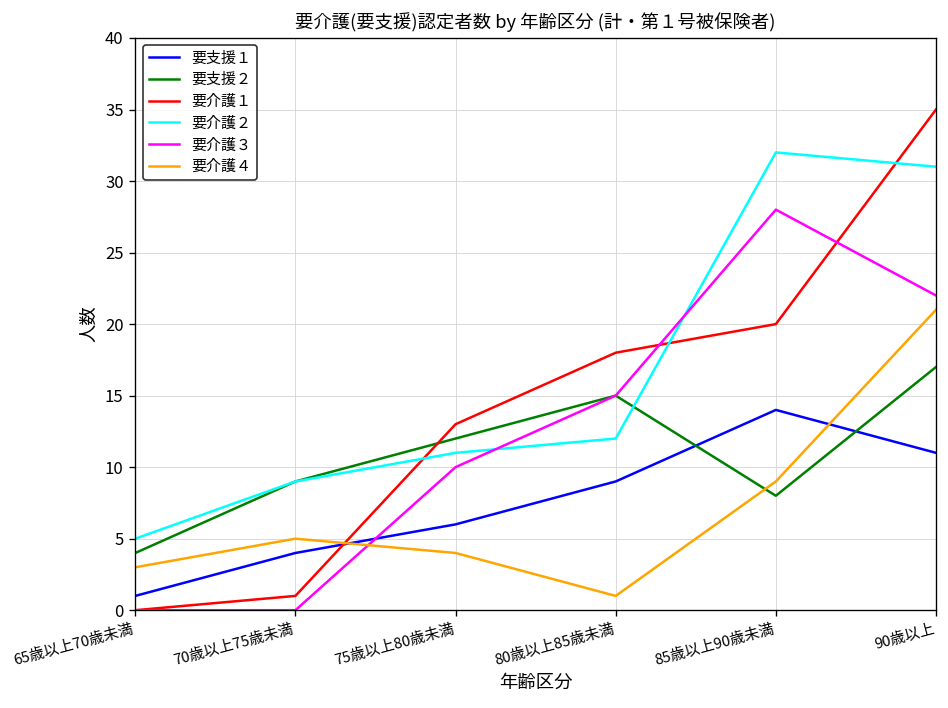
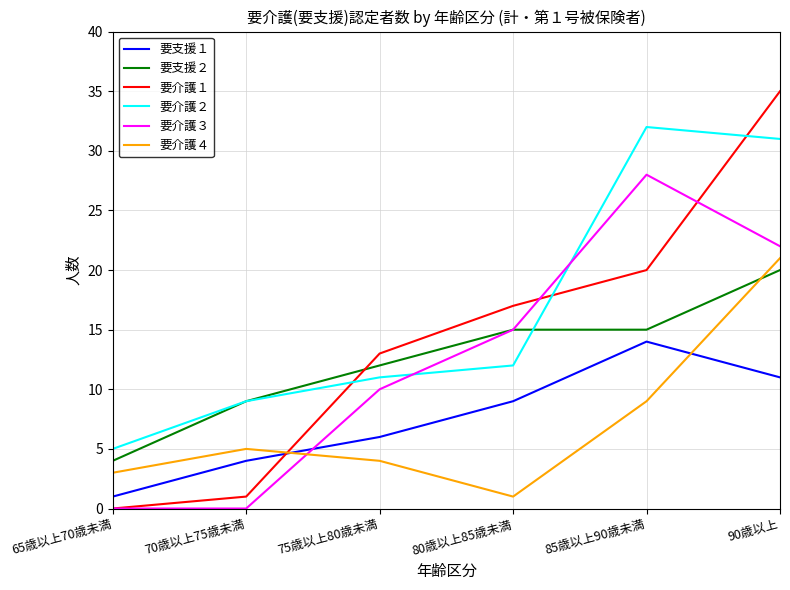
要介護１, 80歳以上85歳未満: 18 -> 17
要支援２, 85歳以上90歳未満: 8 -> 15
要支援２, 90歳以上: 17 -> 20
